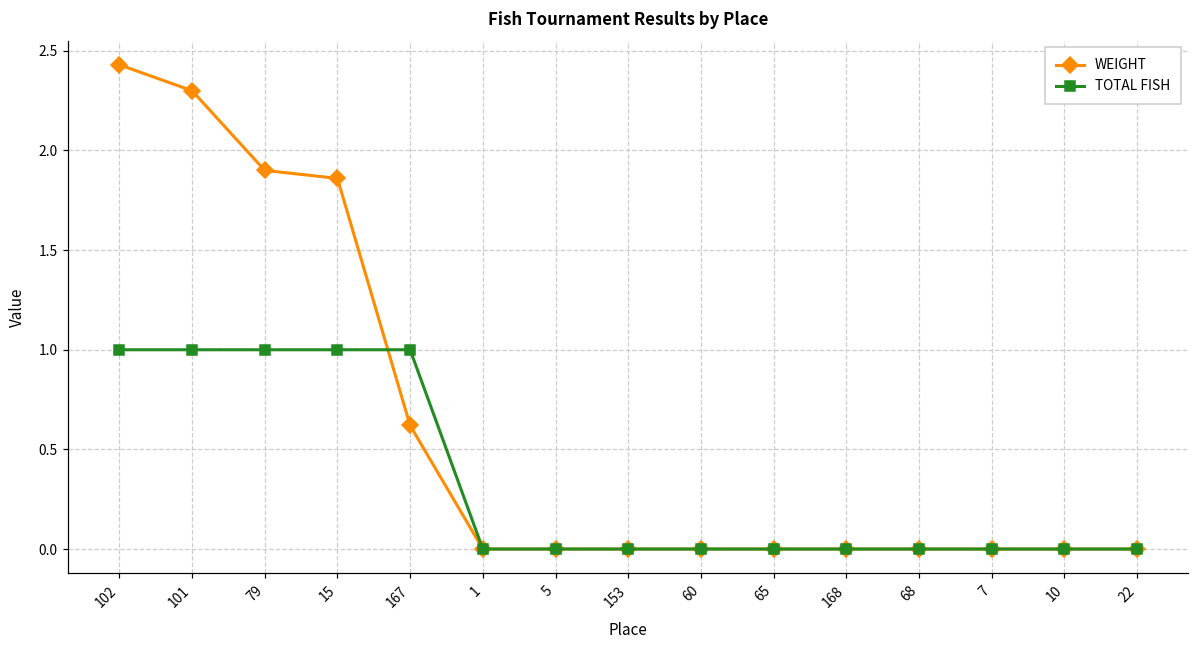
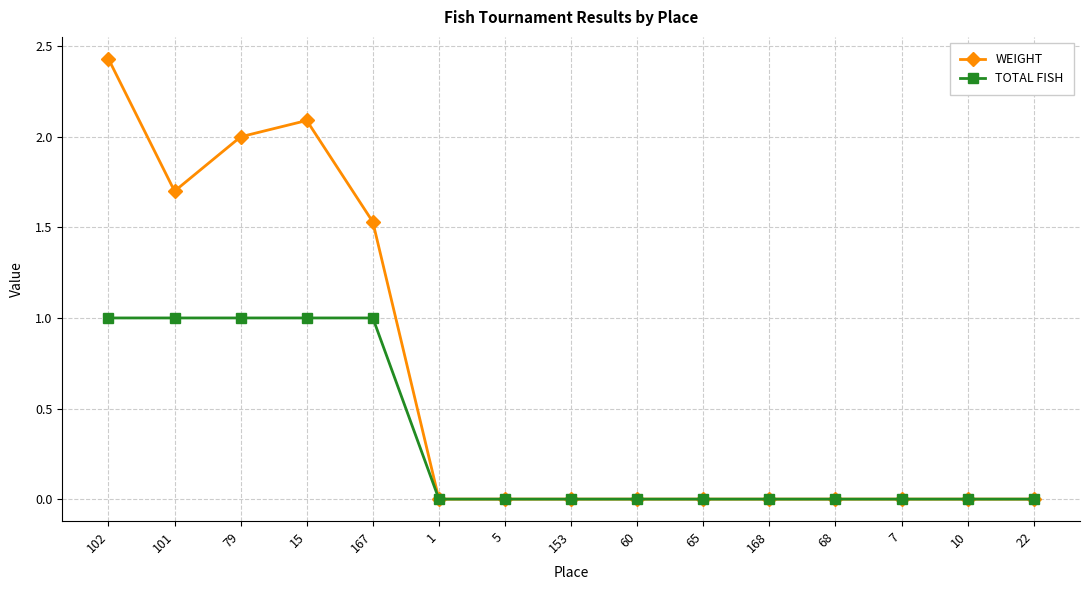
WEIGHT, 101: 2.3 -> 1.7
WEIGHT, 79: 1.9 -> 2.0
WEIGHT, 15: 1.86 -> 2.09
WEIGHT, 167: 0.62 -> 1.53
